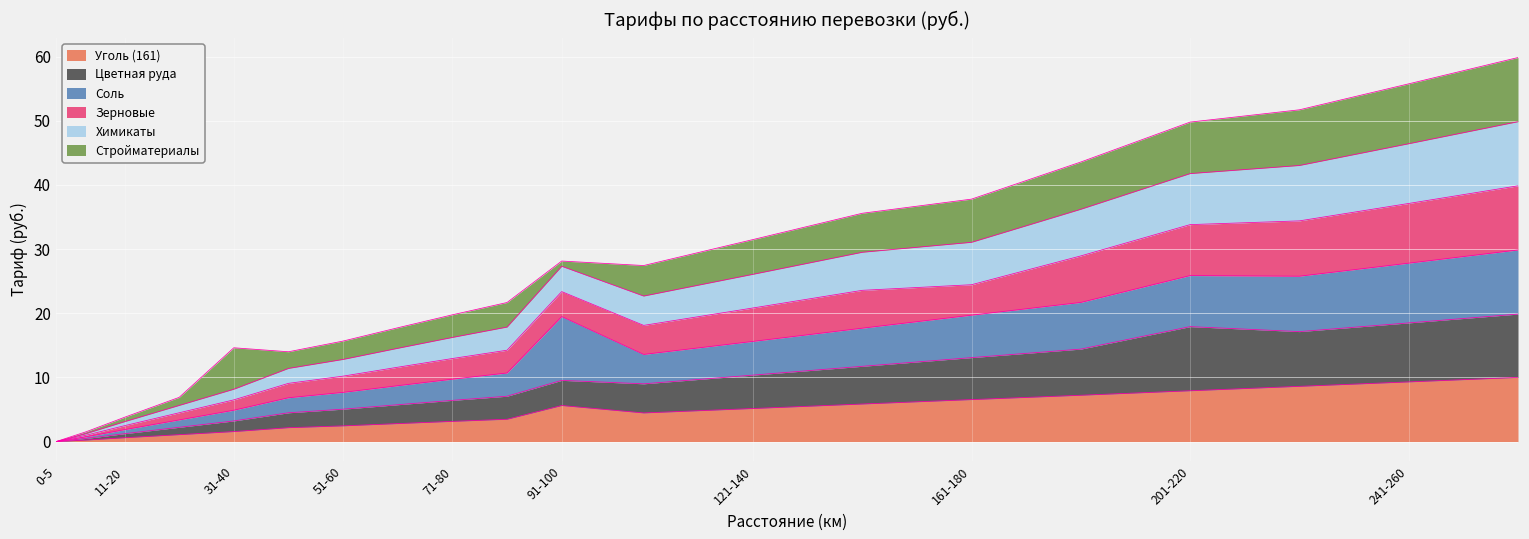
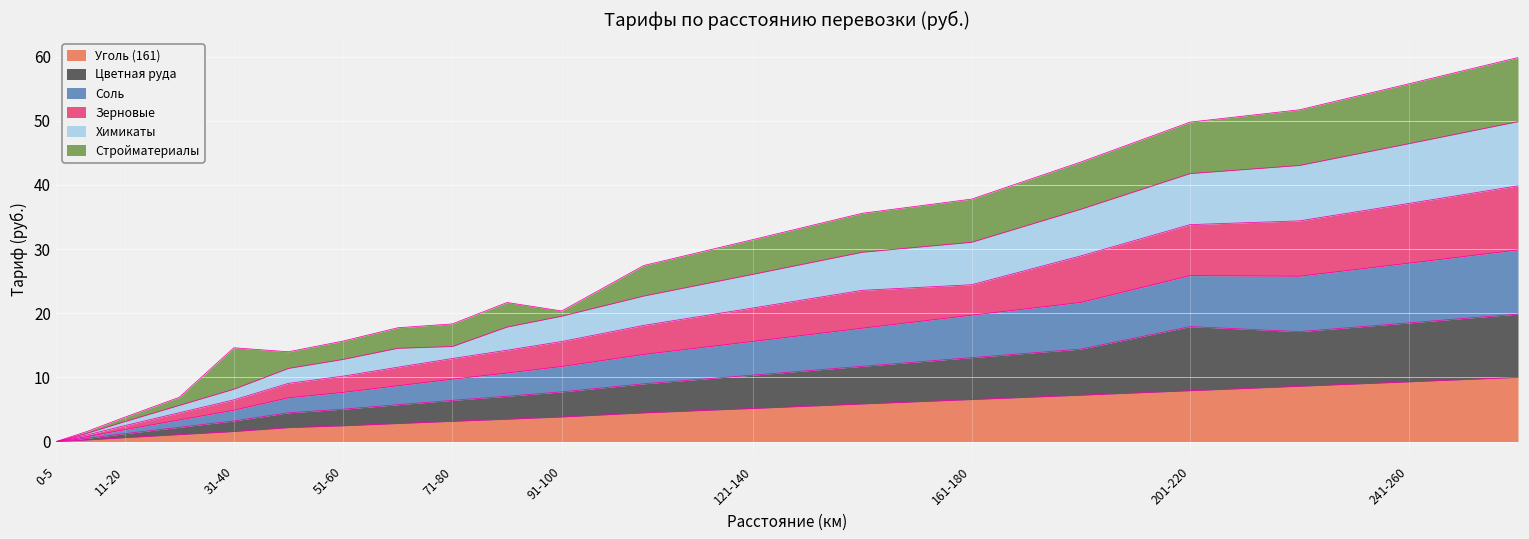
Химикаты, 71-80: 3 -> 2
Уголь (161), 91-100: 6 -> 4
Соль, 91-100: 10 -> 4
